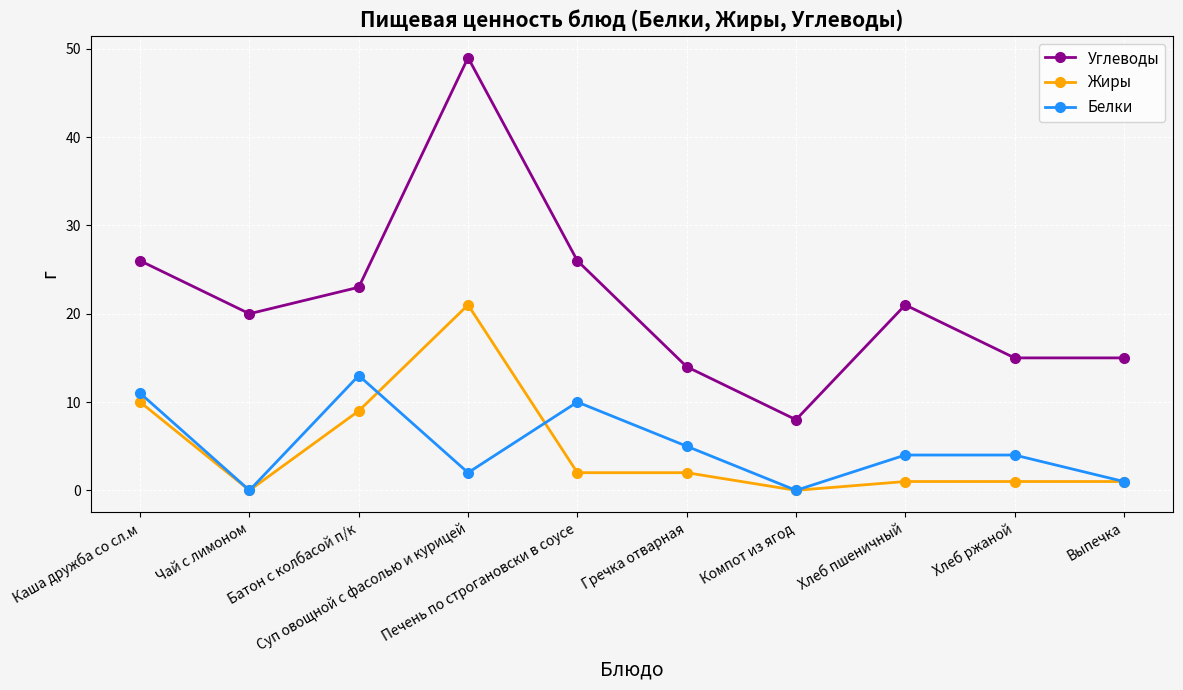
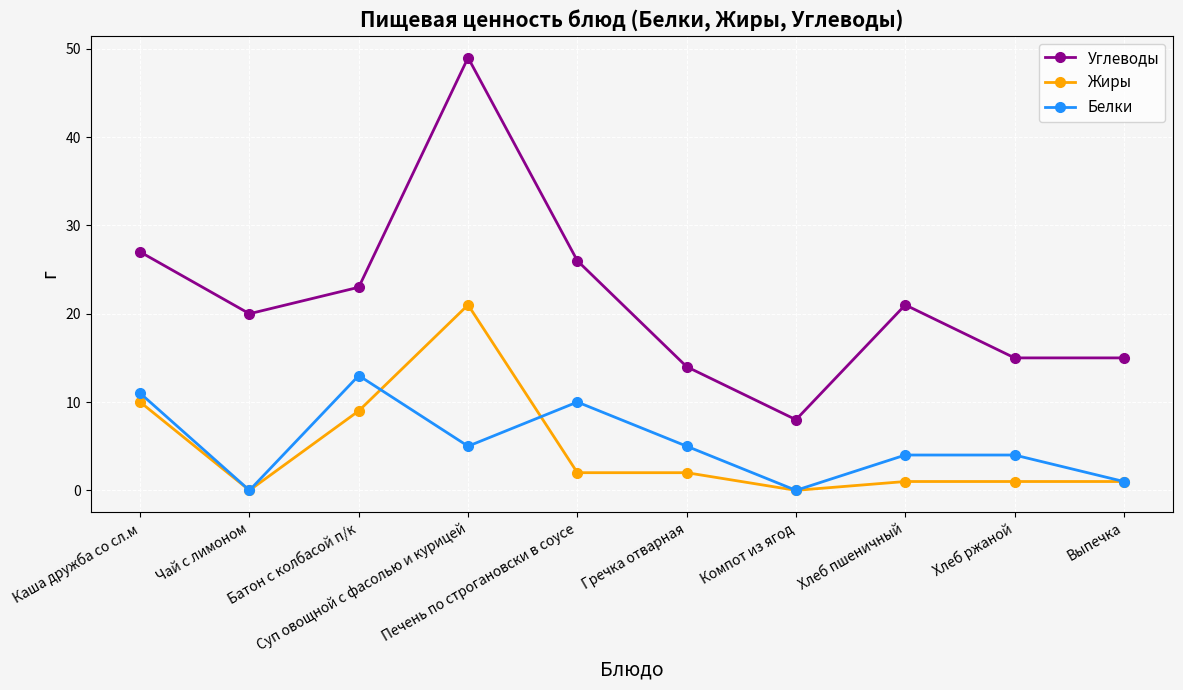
Углеводы, Каша дружба со сл.м: 26 -> 27
Белки, Суп овощной с фасолью и курицей: 2 -> 5
